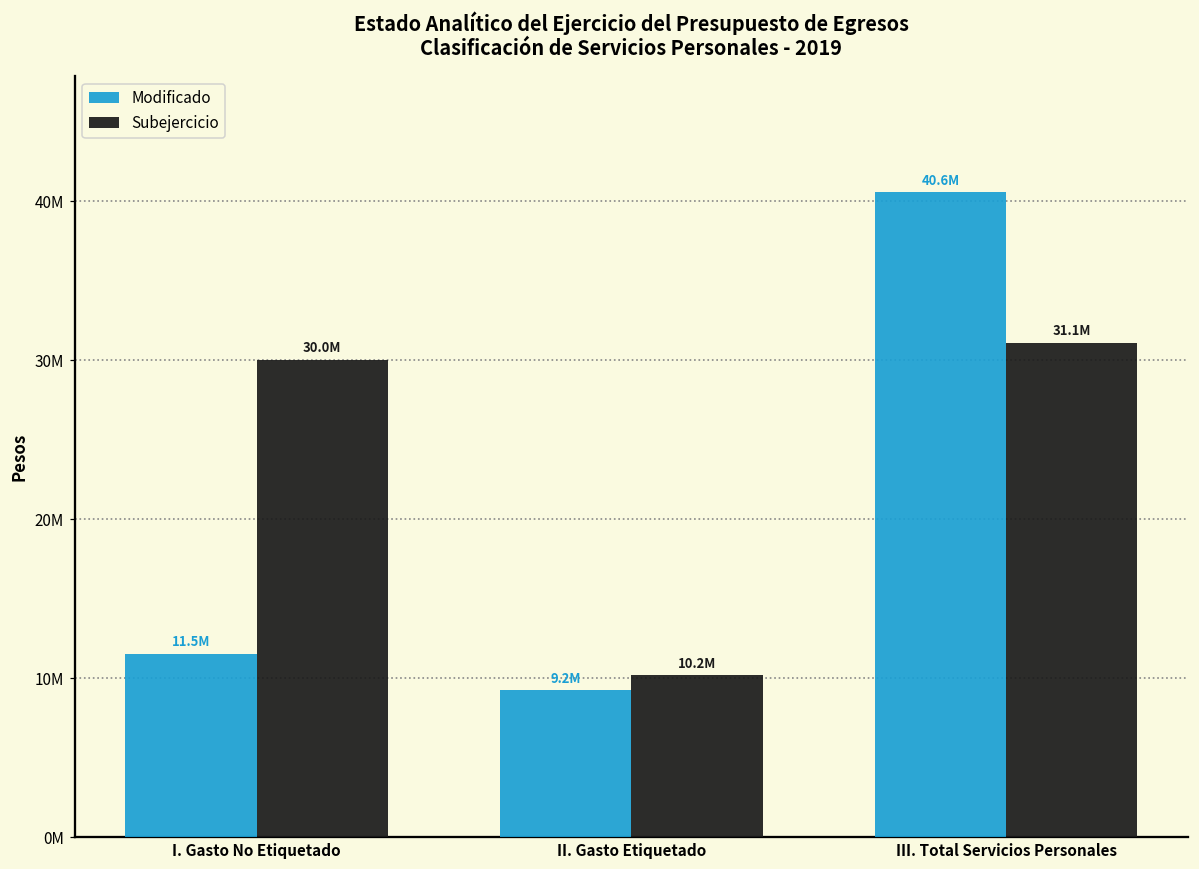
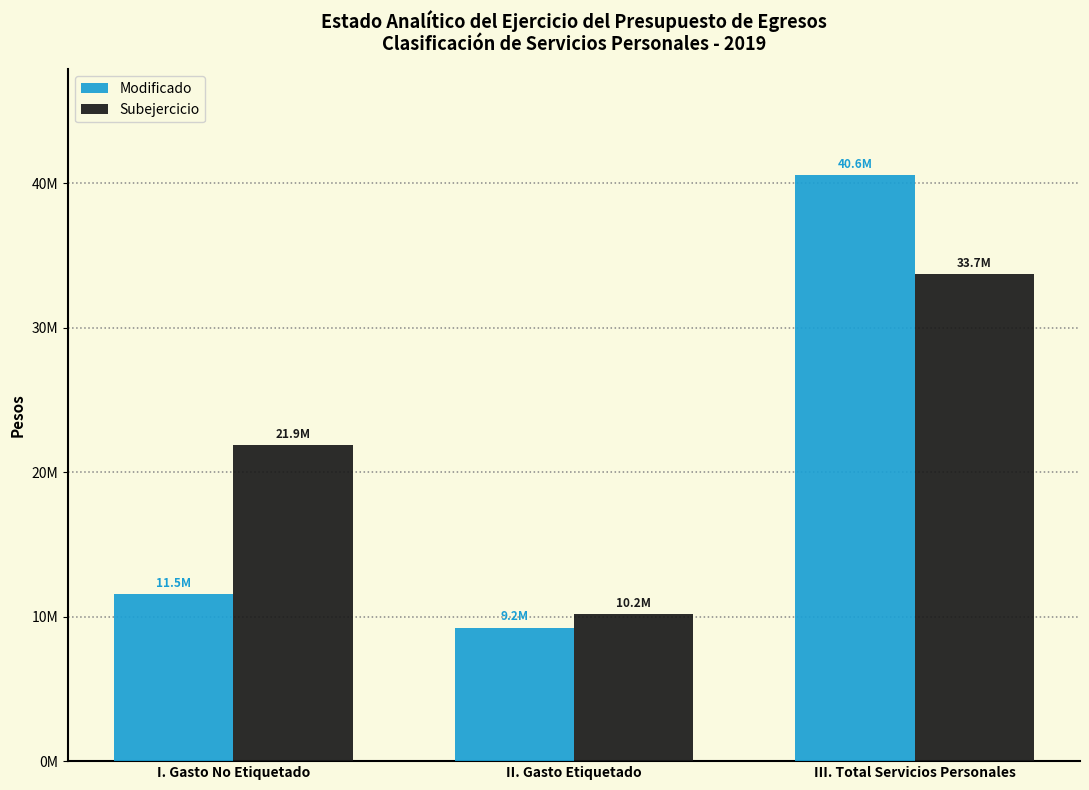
Subejercicio, I. Gasto No Etiquetado: 30.0M -> 21.9M
Subejercicio, III. Total Servicios Personales: 31.1M -> 33.7M
